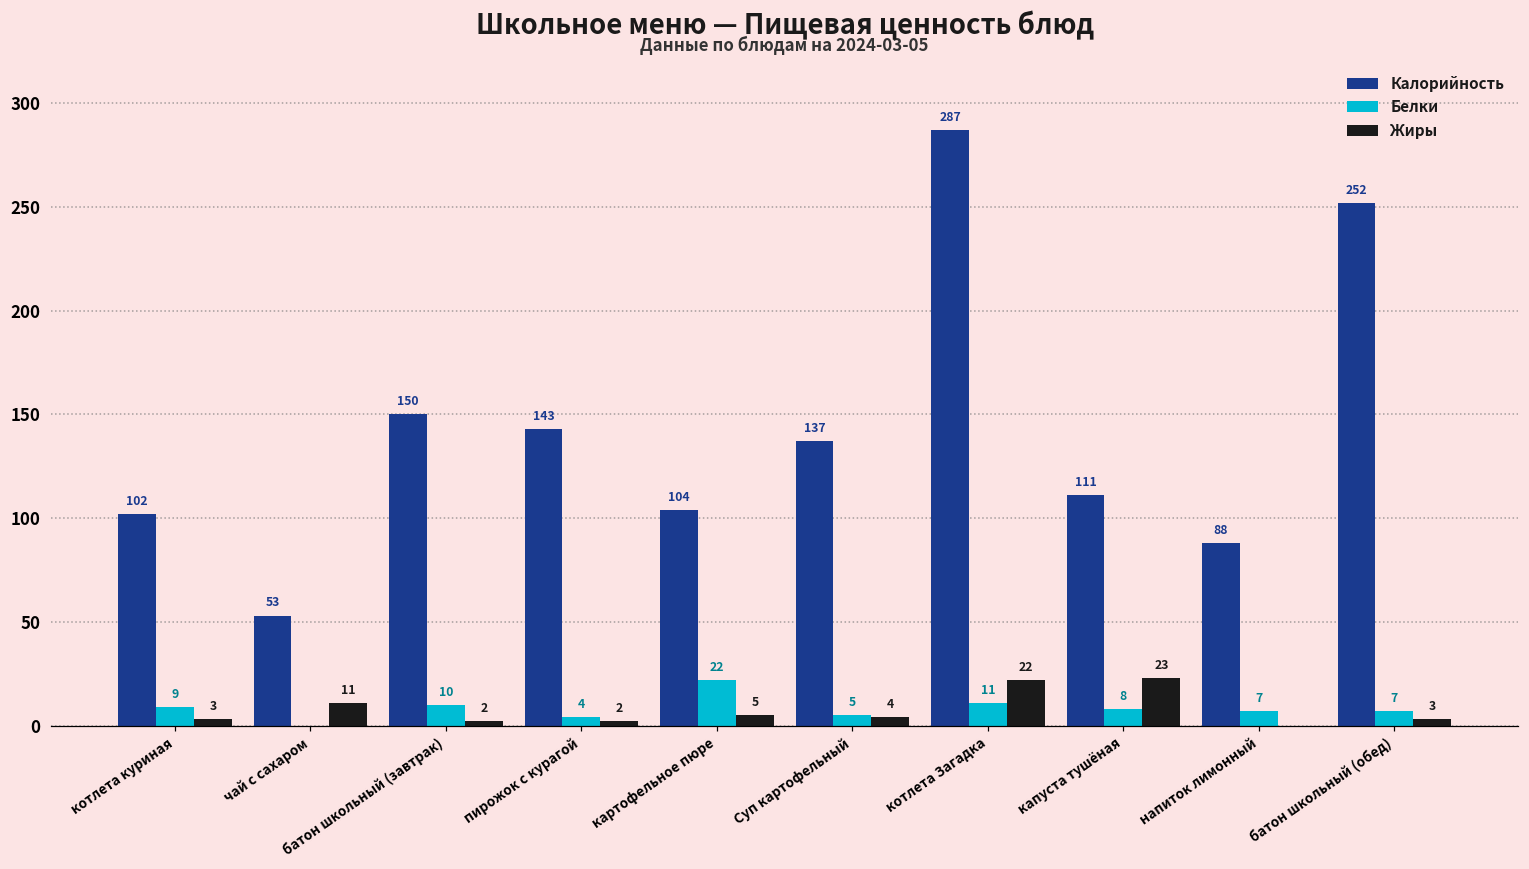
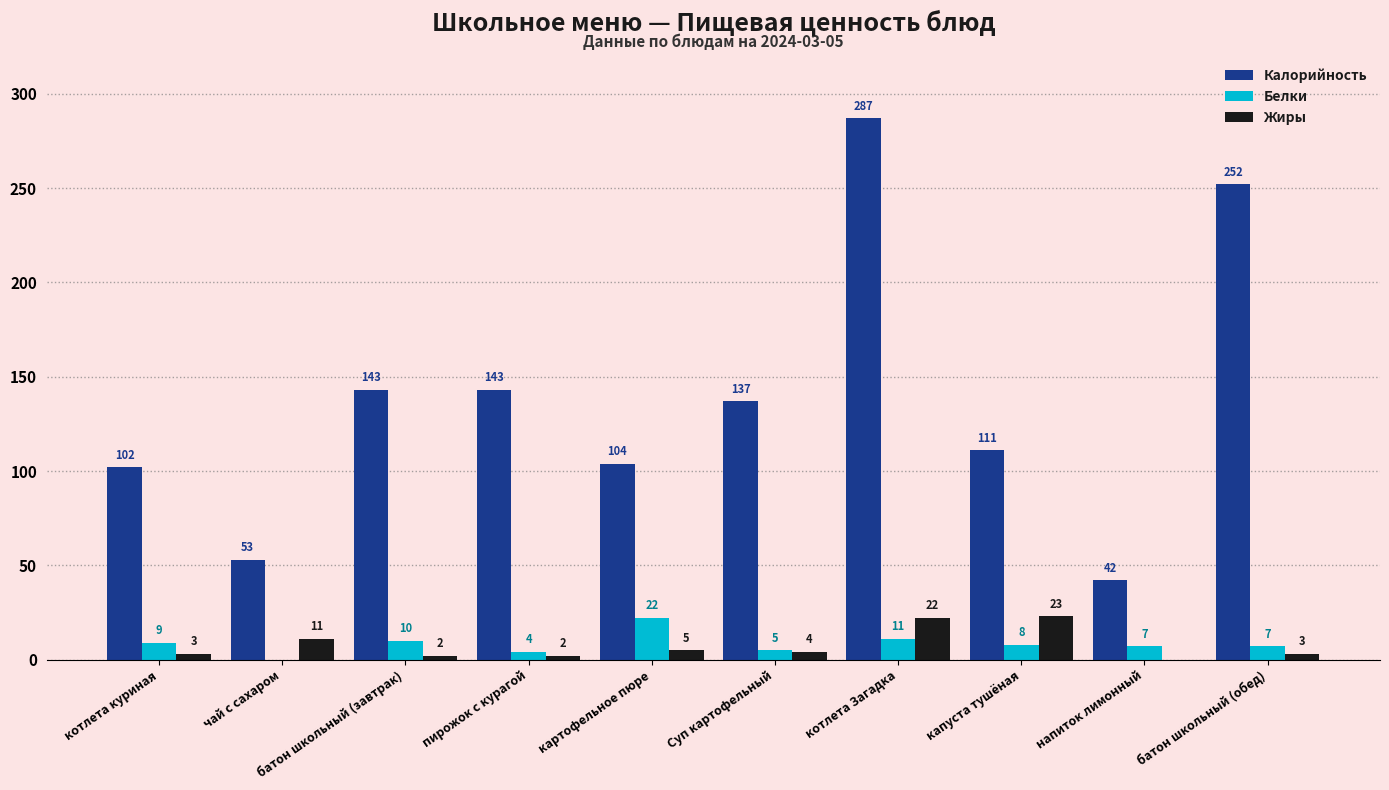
Калорийность, батон школьный (завтрак): 150 -> 143
Калорийность, напиток лимонный: 88 -> 42
